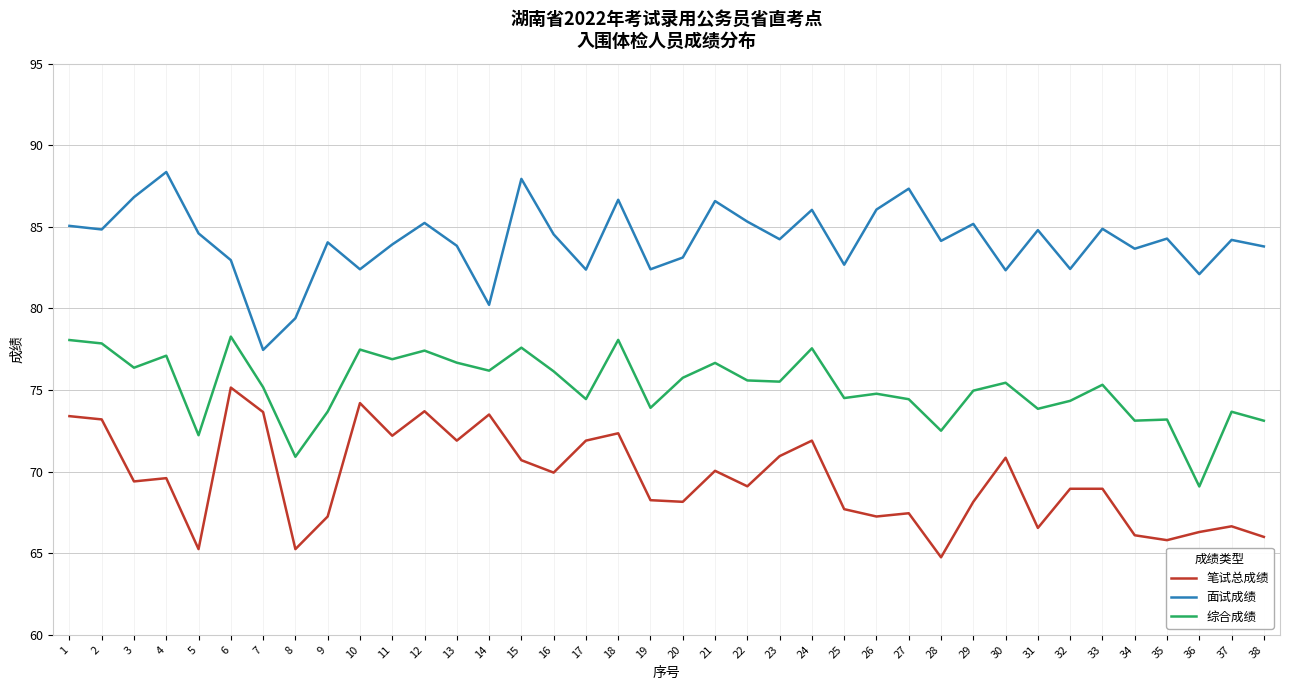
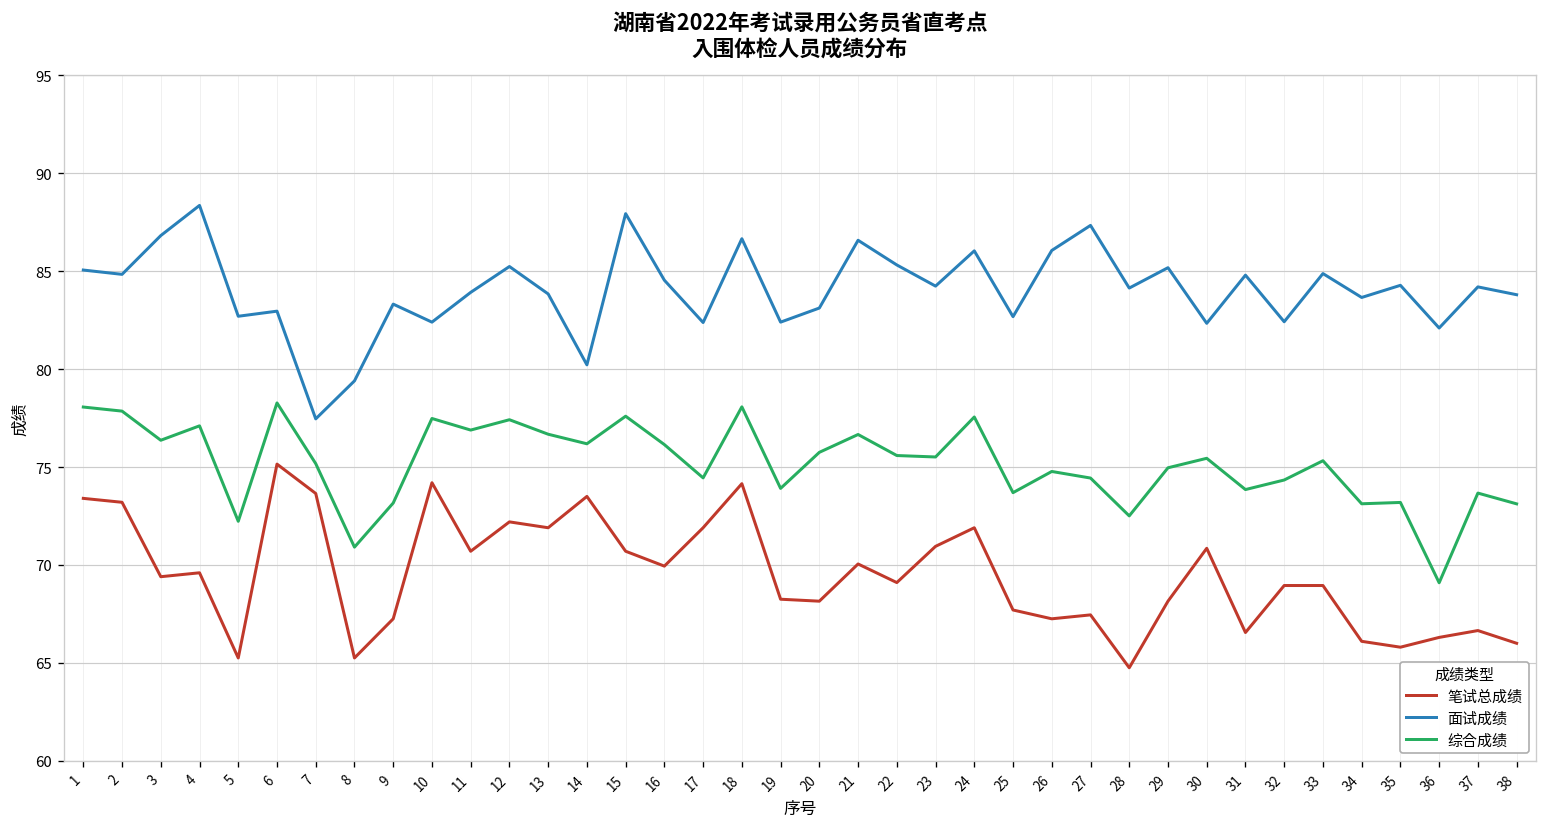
面试成绩, 5: 84.6 -> 82.7
面试成绩, 9: 84.1 -> 83.3
综合成绩, 9: 73.7 -> 73.2
笔试总成绩, 11: 72.2 -> 70.7
笔试总成绩, 12: 73.7 -> 72.2
笔试总成绩, 18: 72.4 -> 74.2
综合成绩, 25: 74.5 -> 73.7
